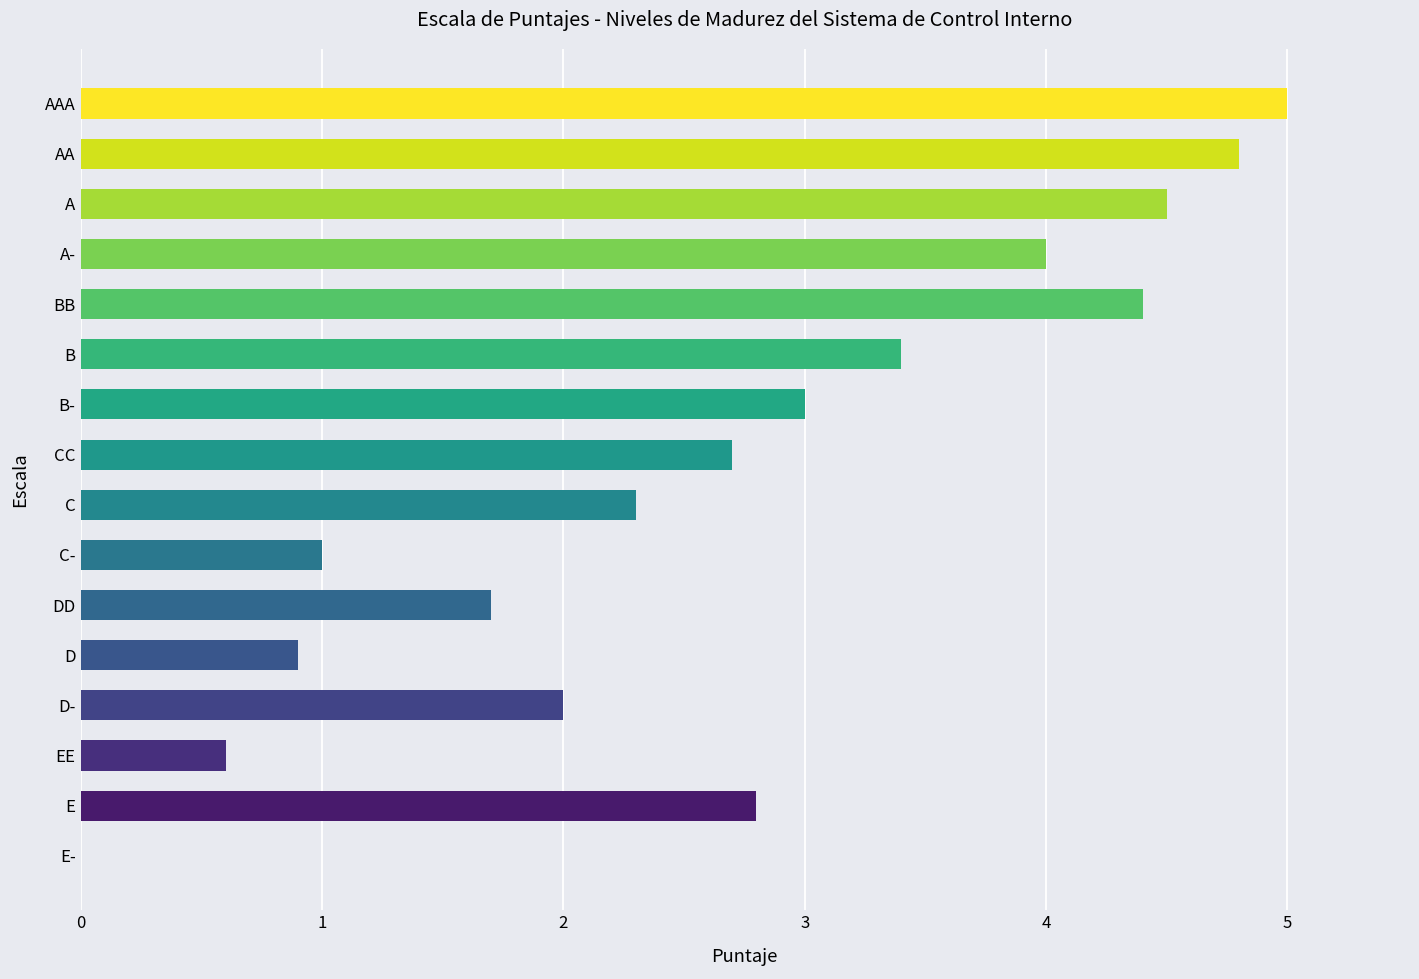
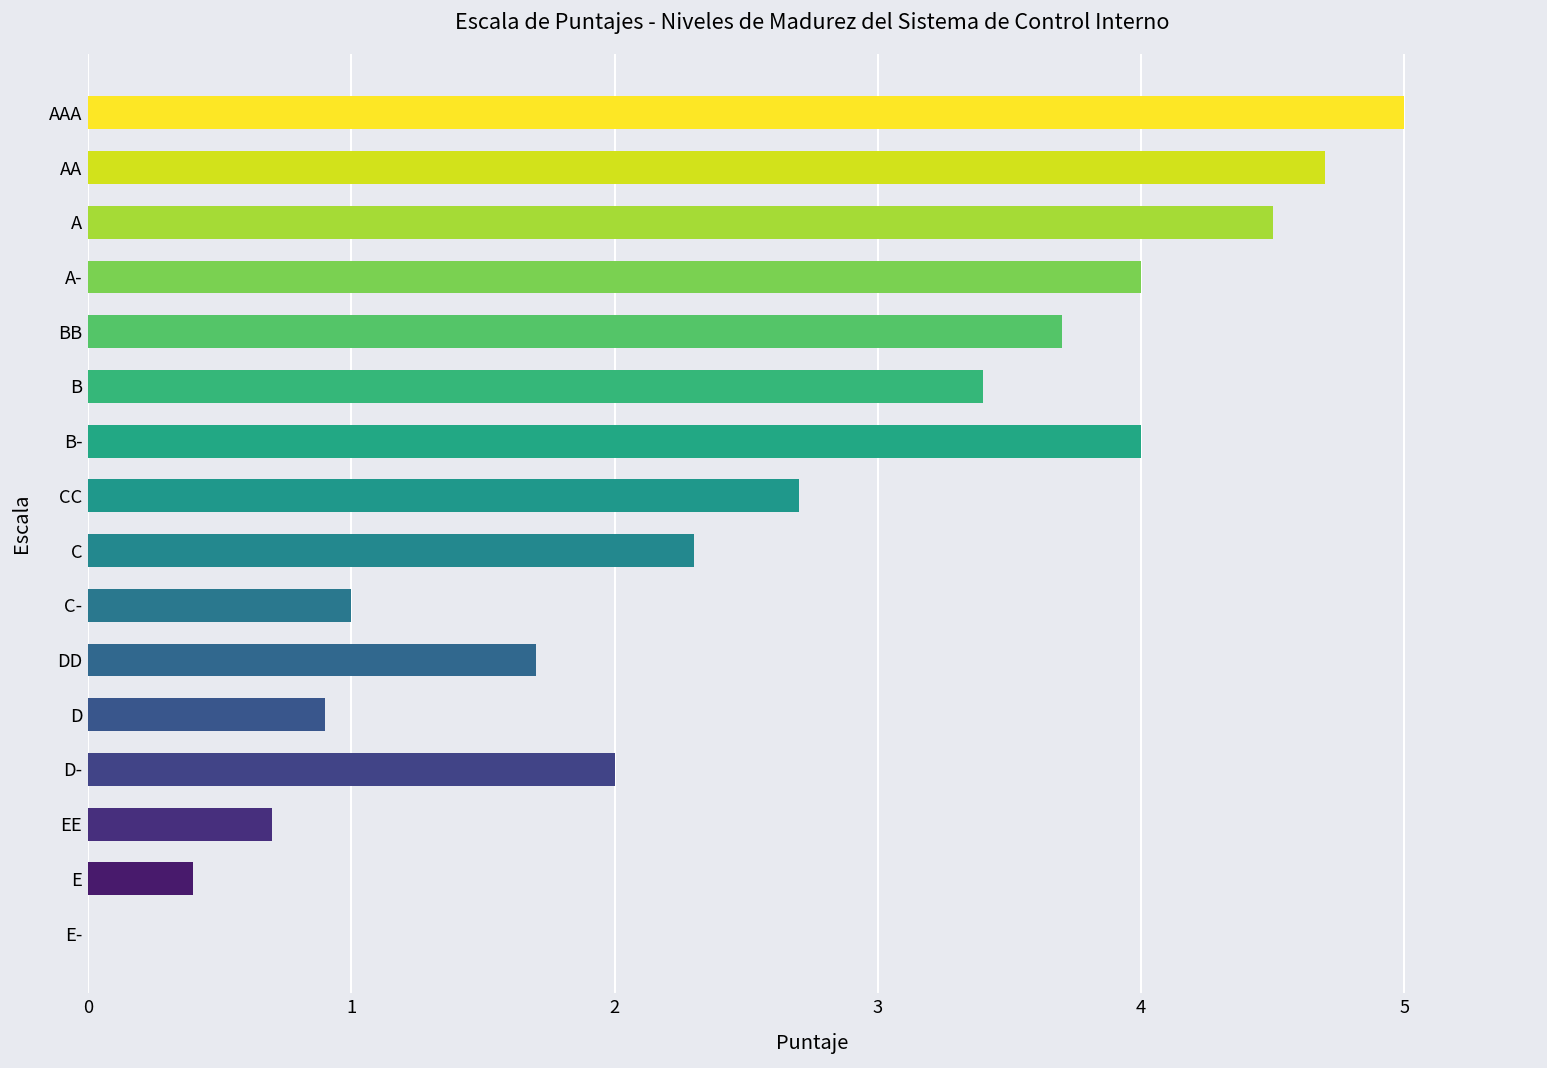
AA: 4.8 -> 4.7
BB: 4.4 -> 3.7
B-: 3 -> 4
EE: 0.6 -> 0.7
E: 2.8 -> 0.4
